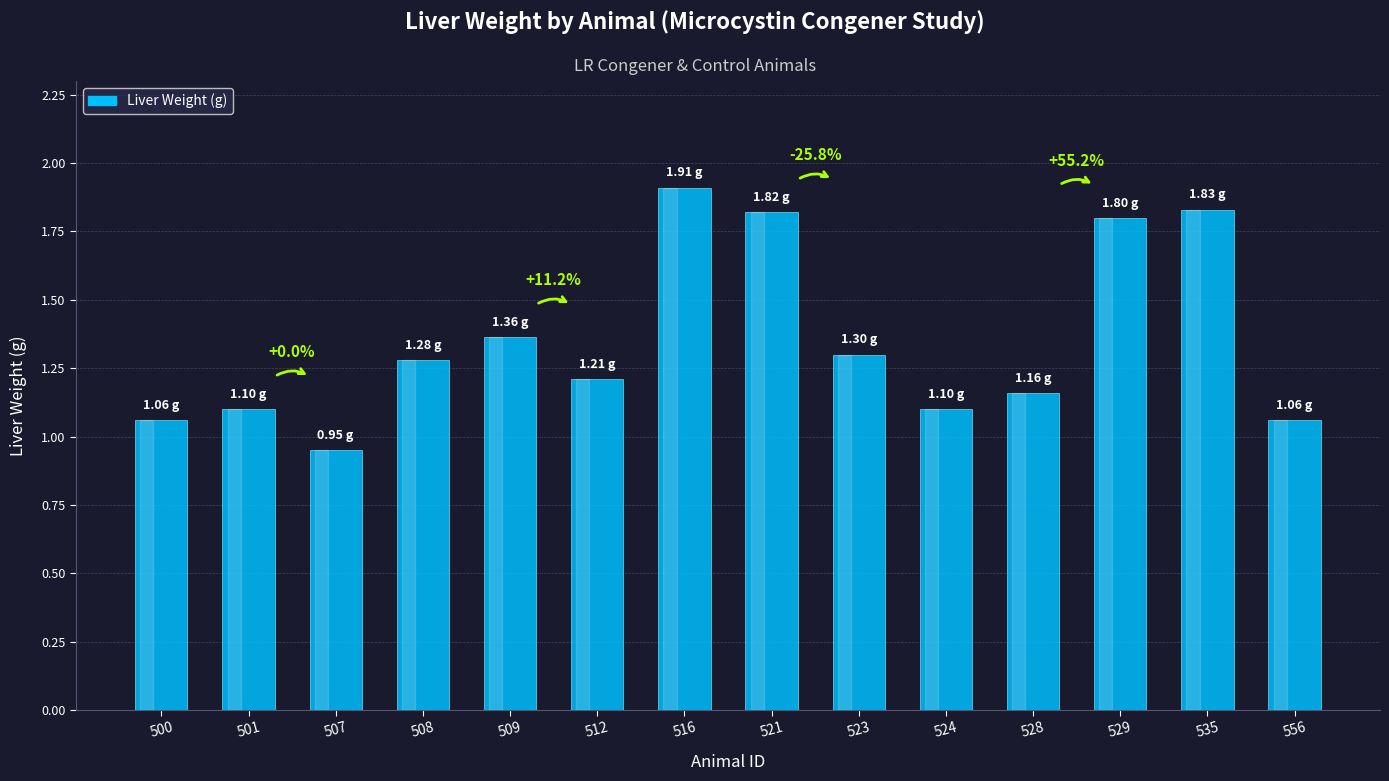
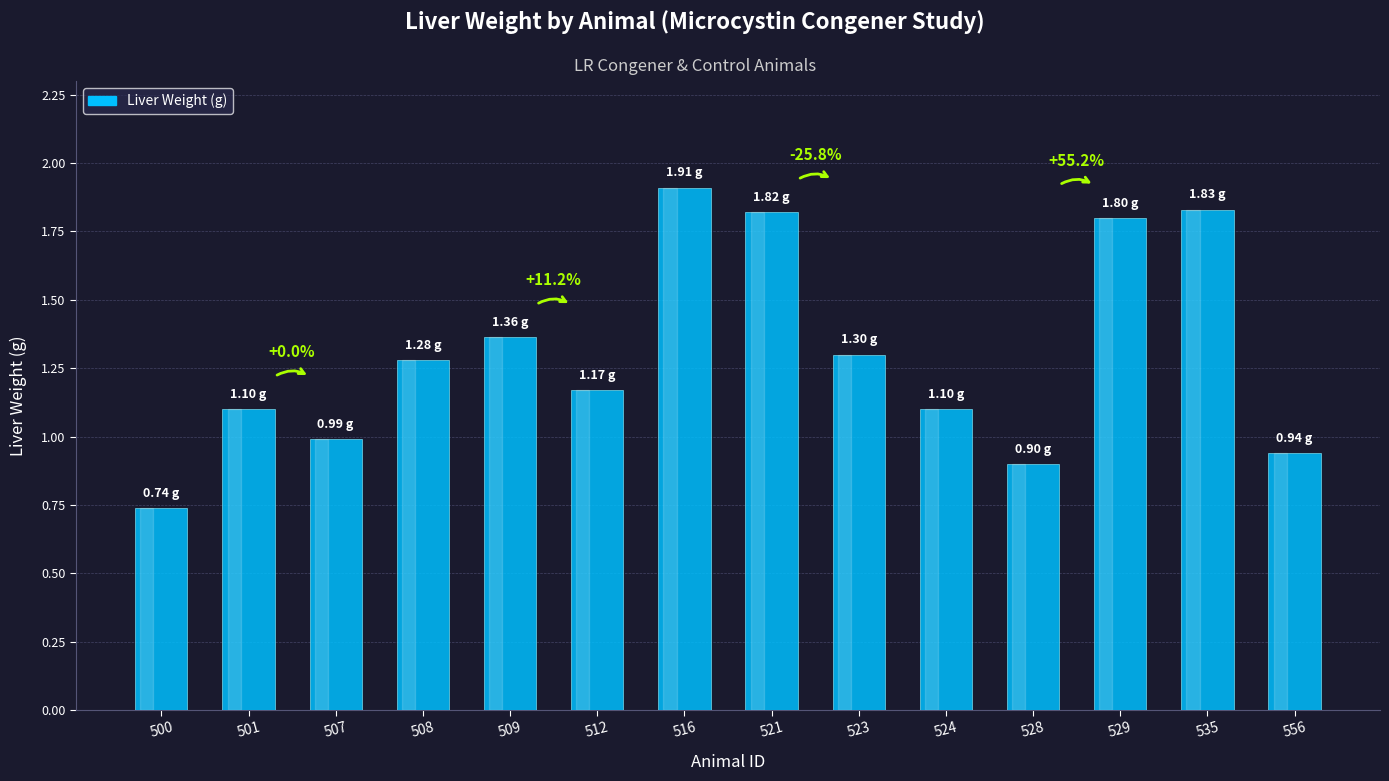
500: 1.06 -> 0.74
507: 0.95 -> 0.99
512: 1.21 -> 1.17
528: 1.16 -> 0.90
556: 1.06 -> 0.94
